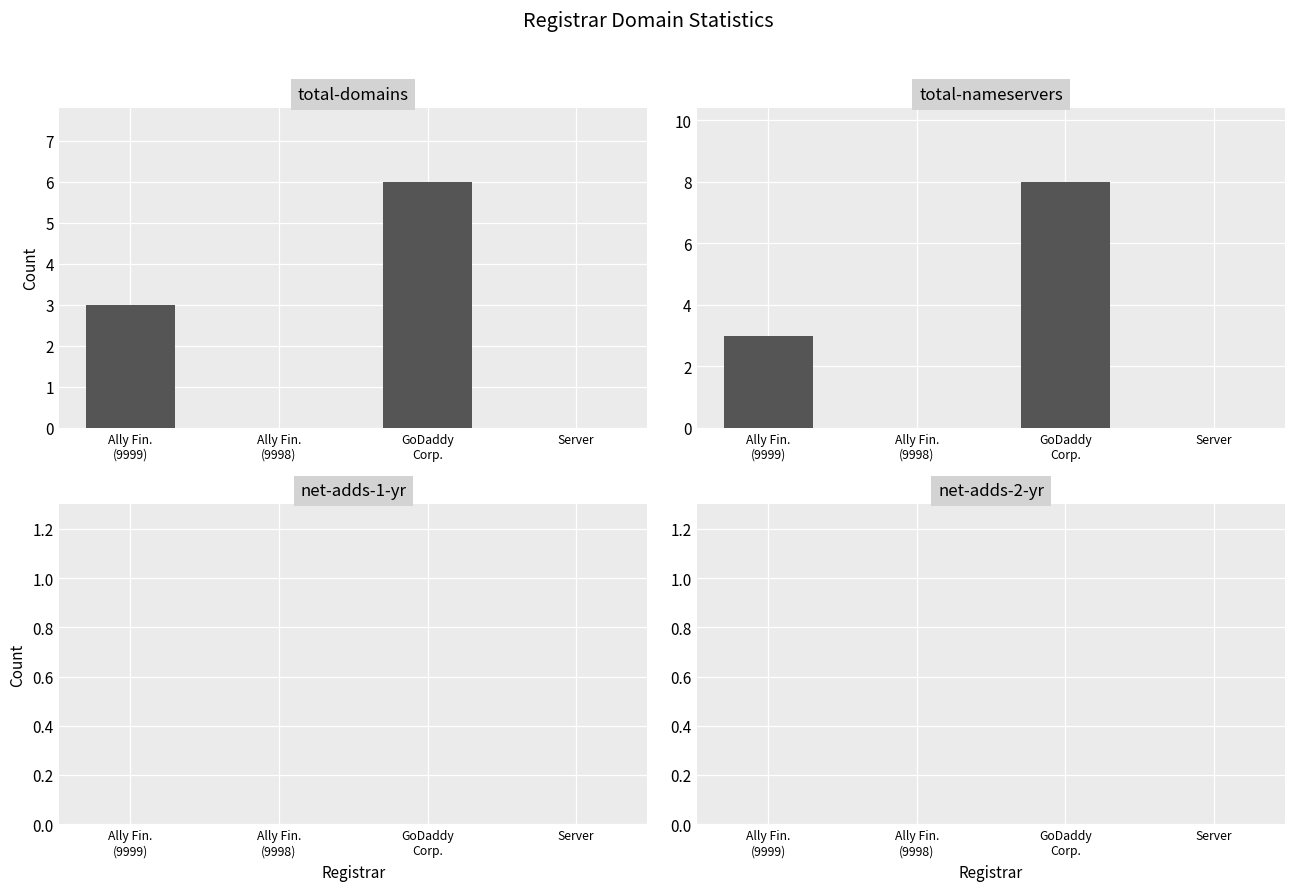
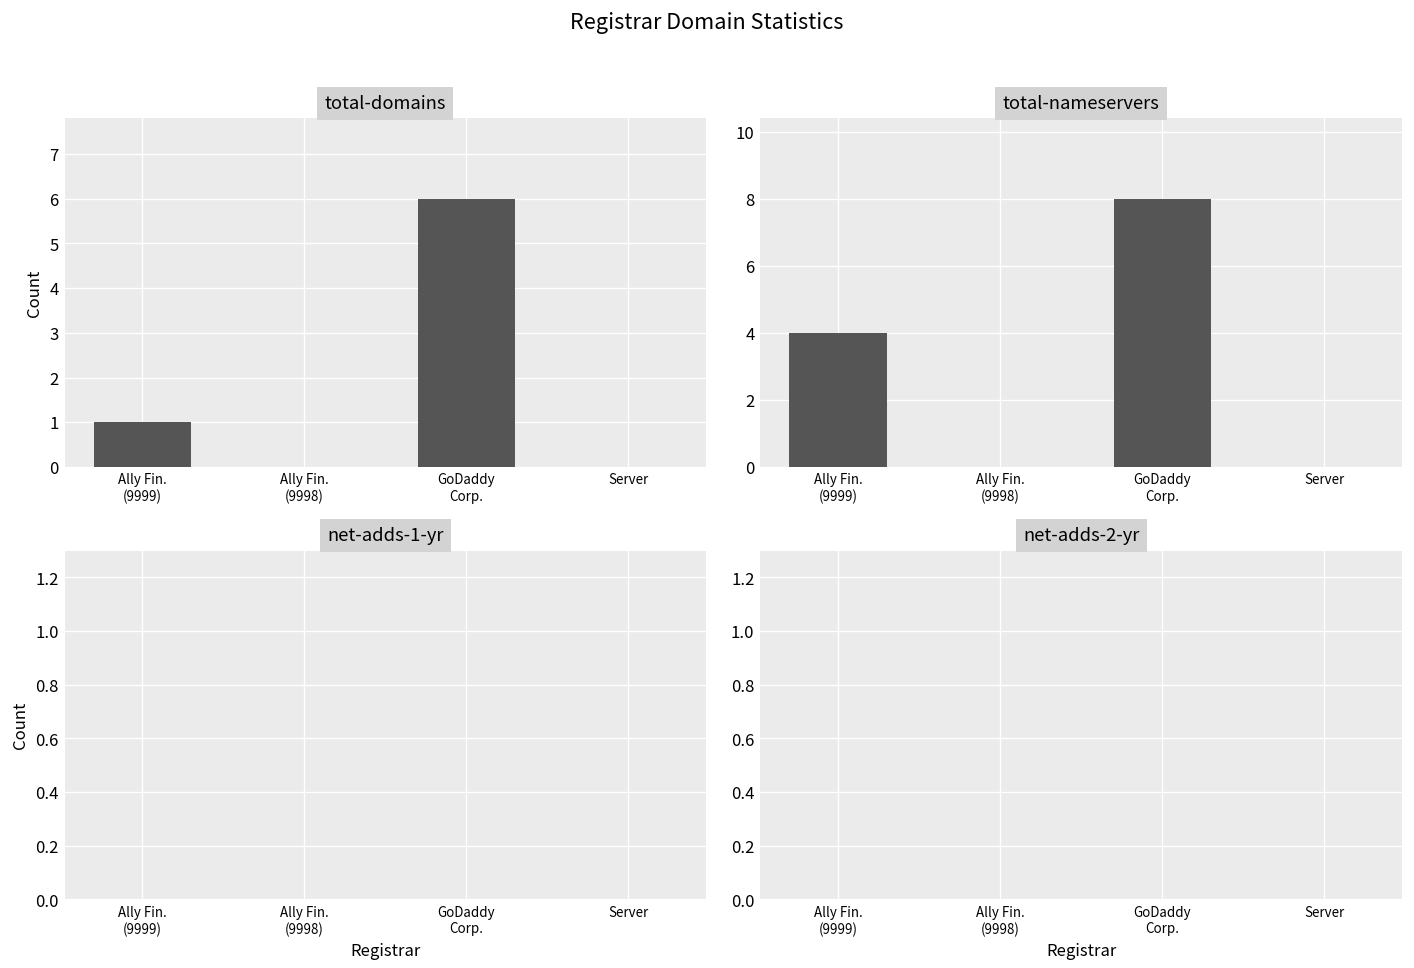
total-domains, Ally Fin. (9999): 3 -> 1
total-nameservers, Ally Fin. (9999): 3 -> 4
